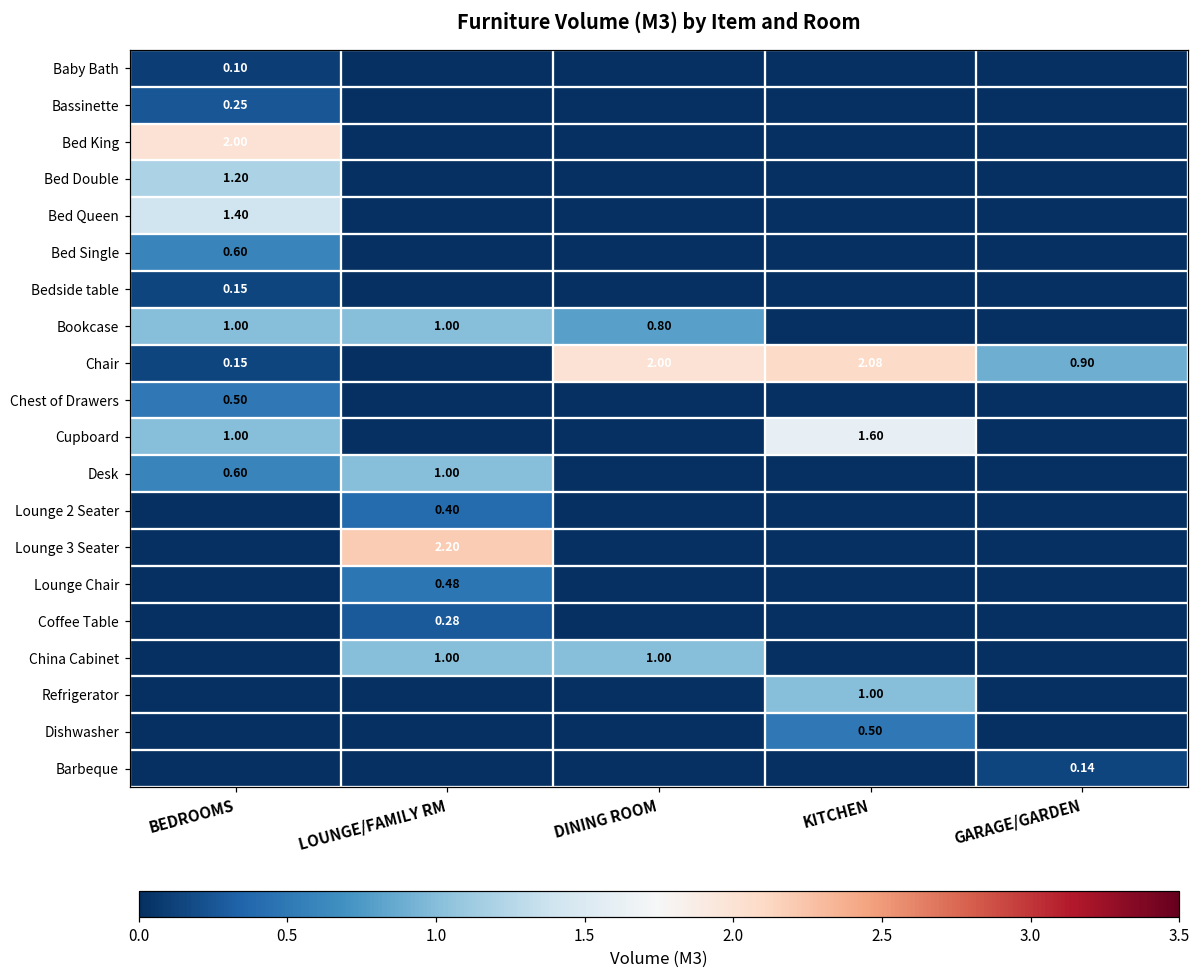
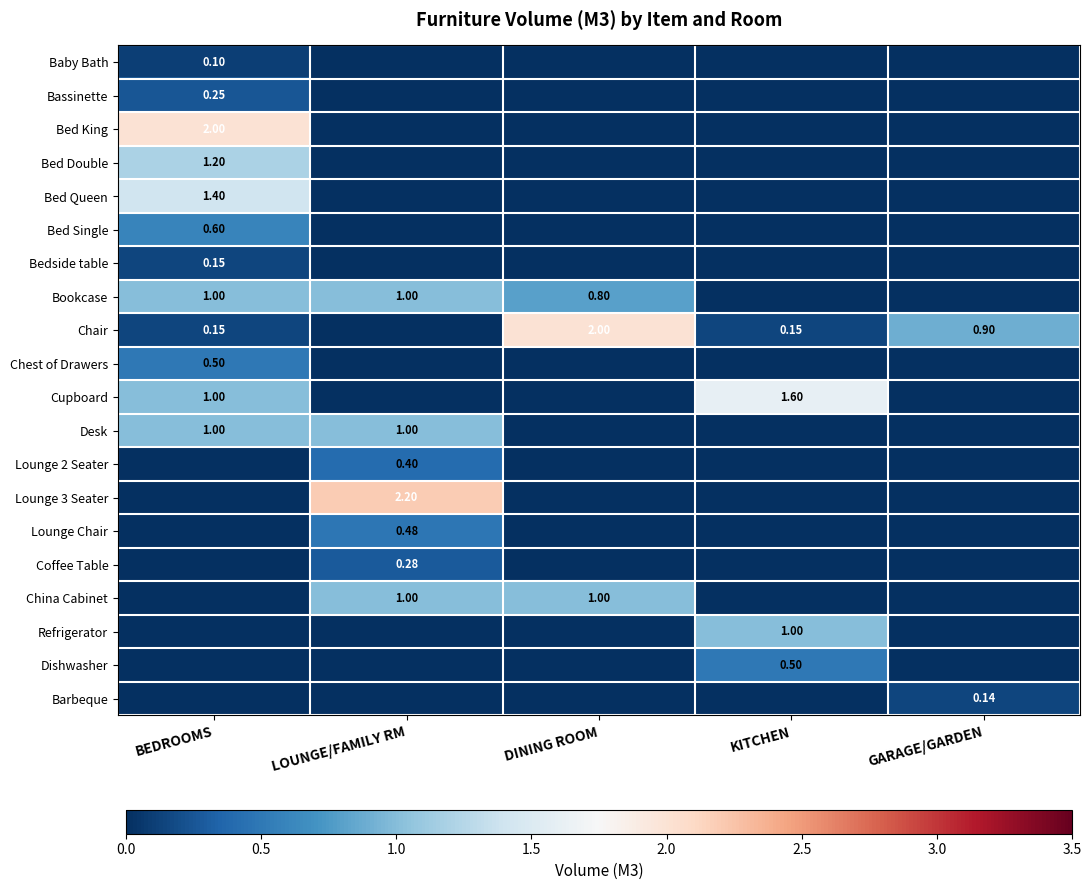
Chair, KITCHEN: 2.08 -> 0.15
Desk, BEDROOMS: 0.60 -> 1.00
